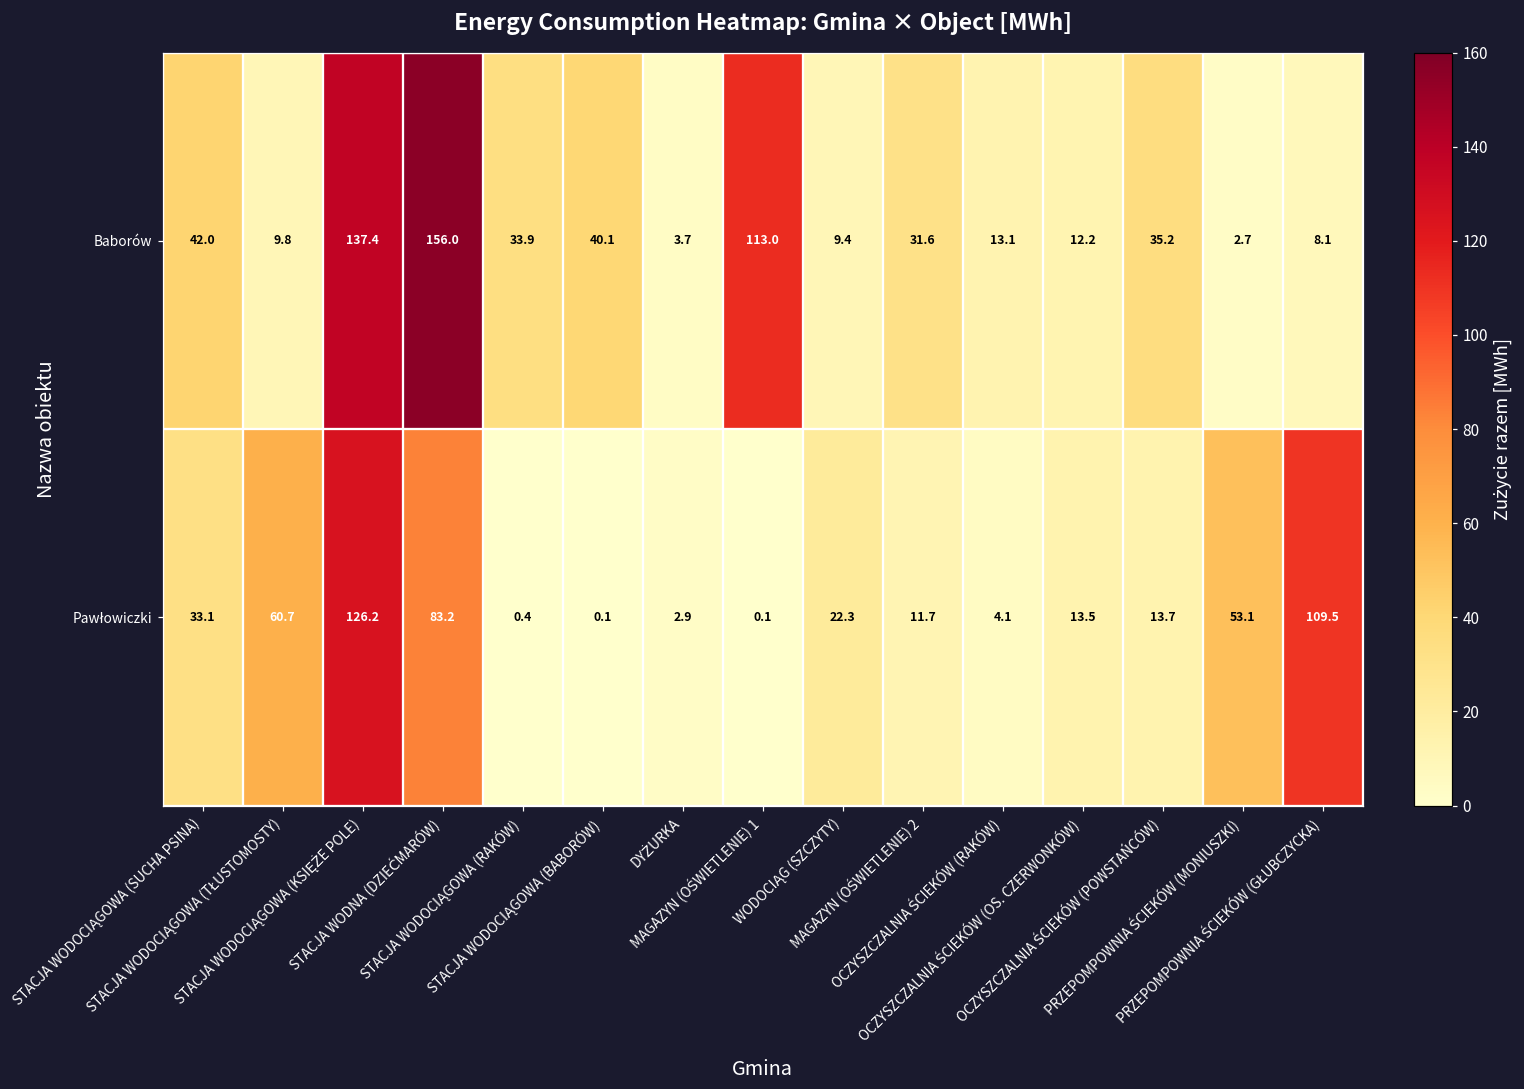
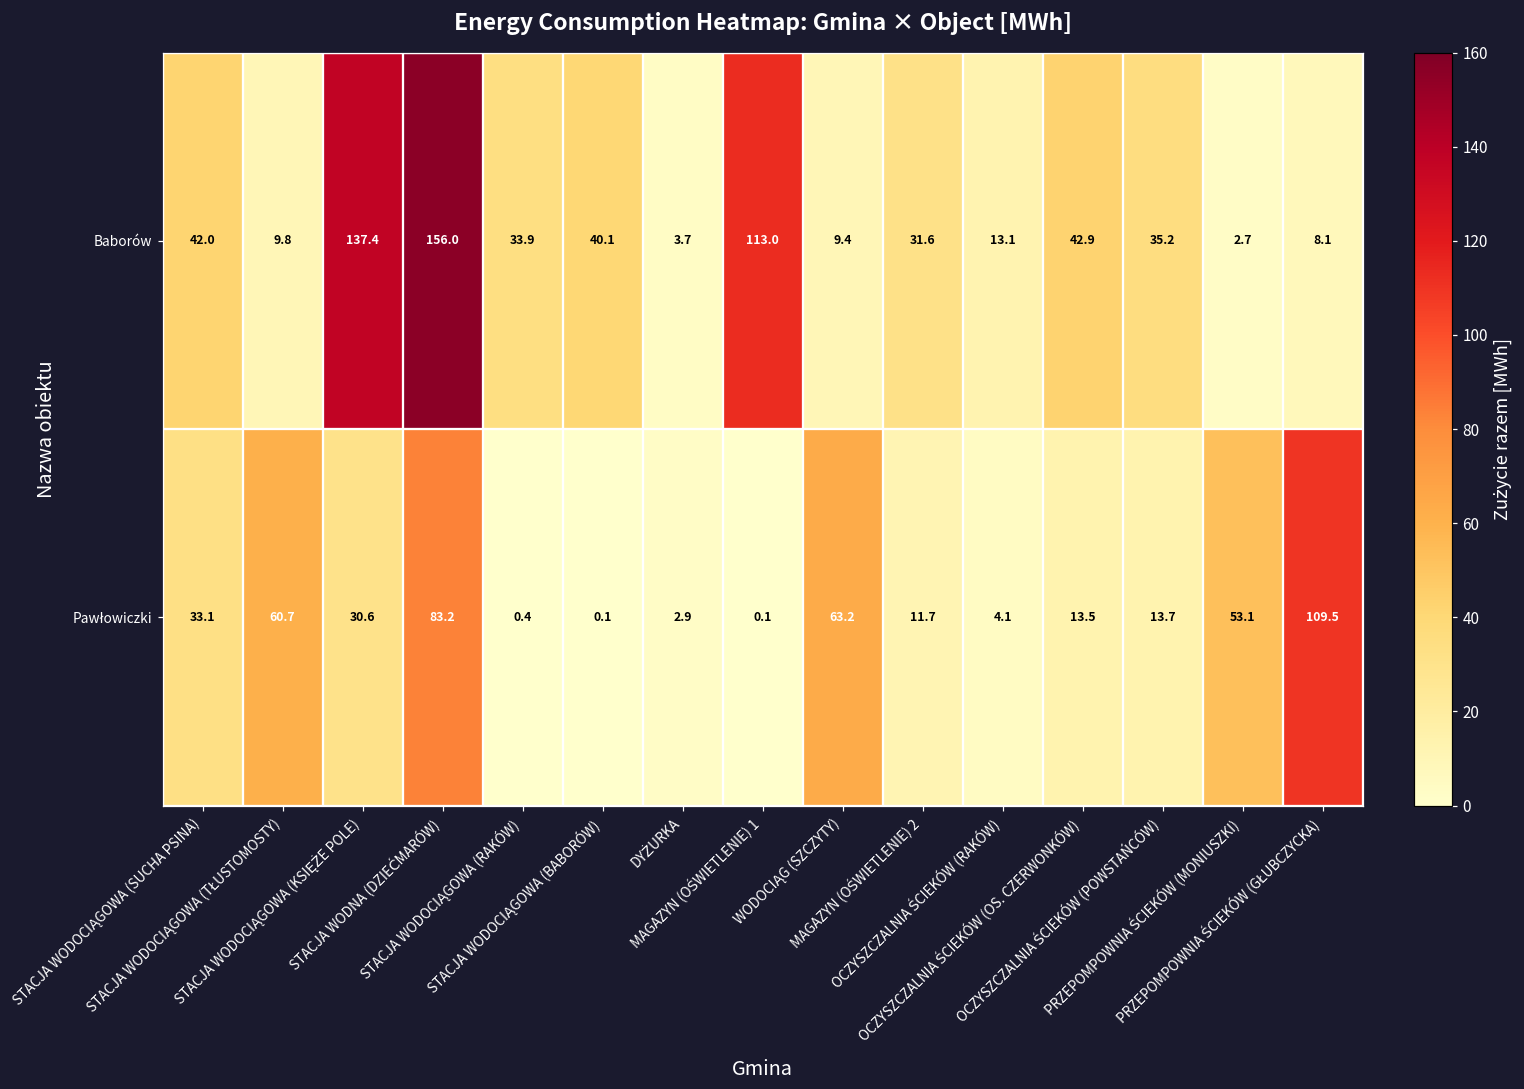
Baborów, OCZYSZCZALNIA ŚCIEKÓW (OS. CZERWONKÓW): 12.2 -> 42.9
Pawłowiczki, STACJA WODOCIĄGOWA (KSIĘŻE POLE): 126.2 -> 30.6
Pawłowiczki, WODOCIĄG (SZCZYTY): 22.3 -> 63.2
